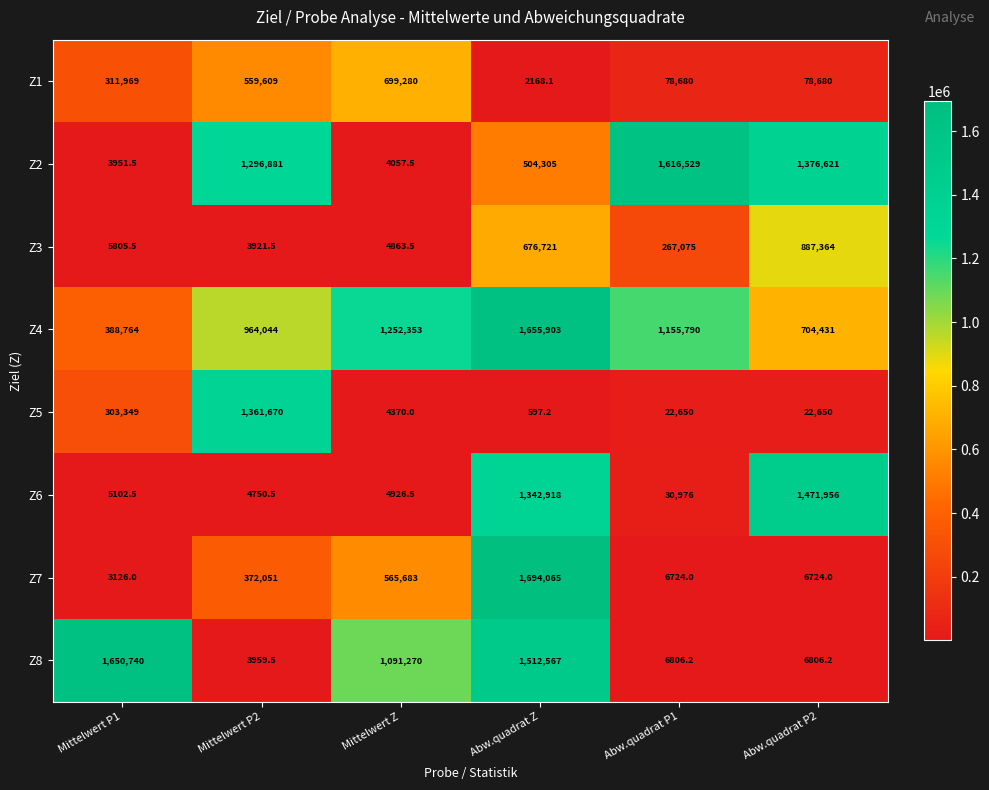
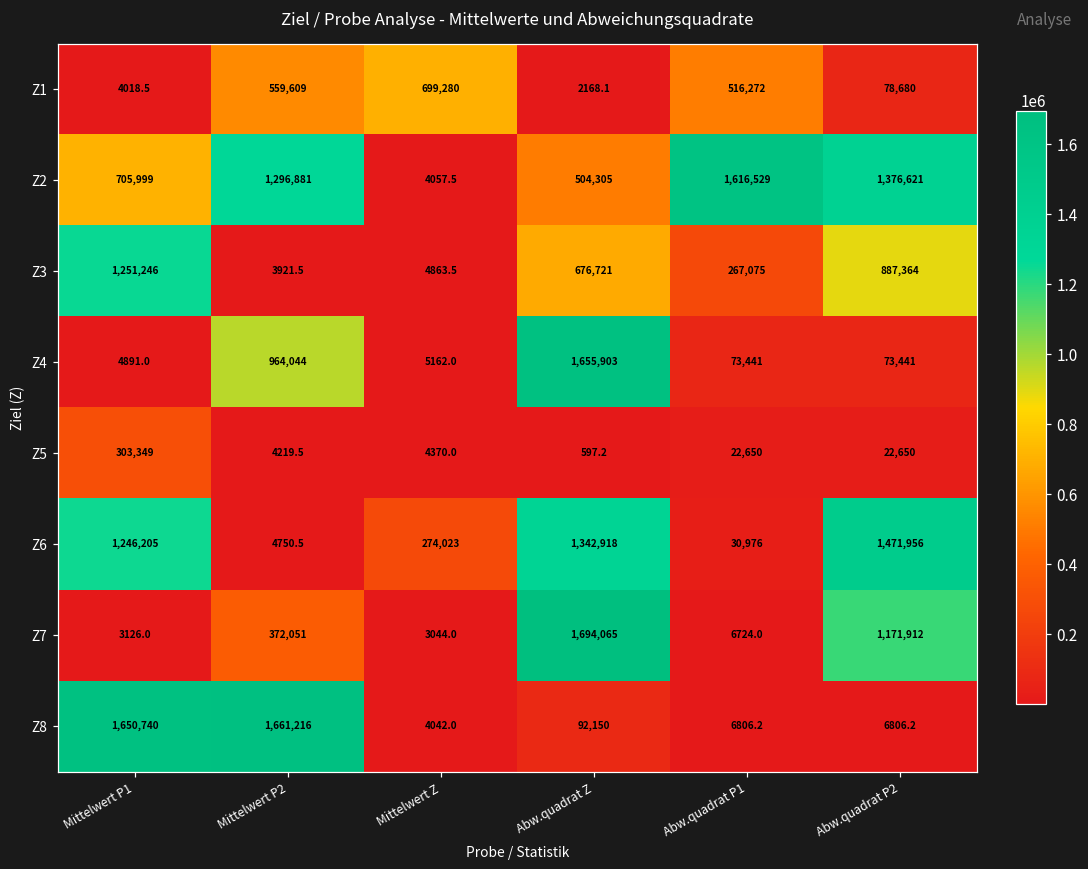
Z1, Mittelwert P1: 311,969 -> 4018.5
Z1, Abw.quadrat P1: 78,680 -> 516,272
Z2, Mittelwert P1: 3951.5 -> 705,999
Z3, Mittelwert P1: 5805.5 -> 1,251,246
Z4, Mittelwert P1: 388,764 -> 4891.0
Z4, Mittelwert Z: 1,252,353 -> 5162.0
Z4, Abw.quadrat P1: 1,155,790 -> 73,441
Z4, Abw.quadrat P2: 704,431 -> 73,441
Z5, Mittelwert P2: 1,361,670 -> 4219.5
Z6, Mittelwert P1: 5102.5 -> 1,246,205
Z6, Mittelwert Z: 4926.5 -> 274,023
Z7, Mittelwert Z: 565,683 -> 3044.0
Z7, Abw.quadrat P2: 6724.0 -> 1,171,912
Z8, Mittelwert P2: 3959.5 -> 1,661,216
Z8, Mittelwert Z: 1,091,270 -> 4042.0
Z8, Abw.quadrat Z: 1,512,567 -> 92,150
